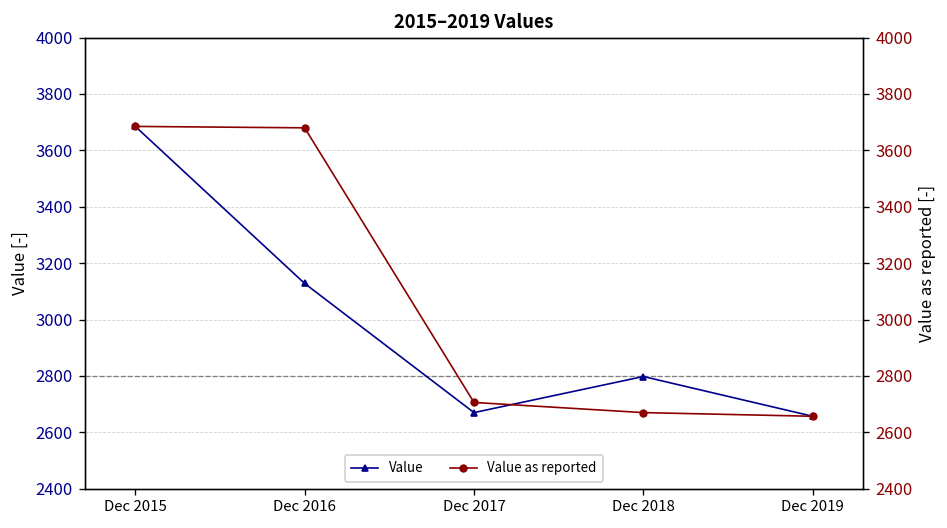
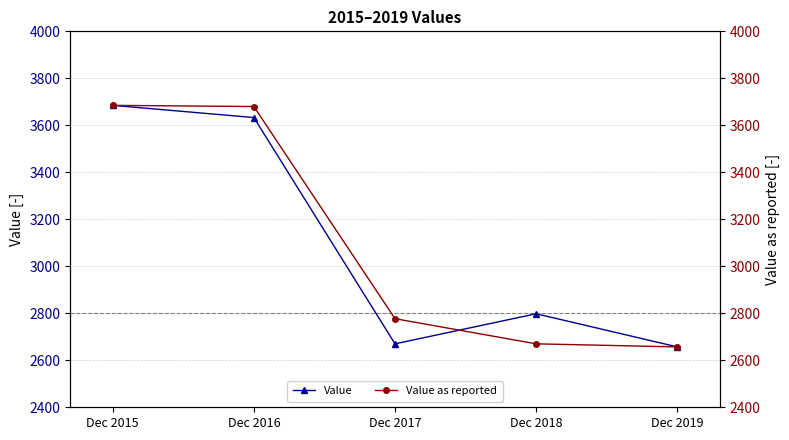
Value, Dec 2016: 3130 -> 3630
Value as reported, Dec 2017: 2710 -> 2780
